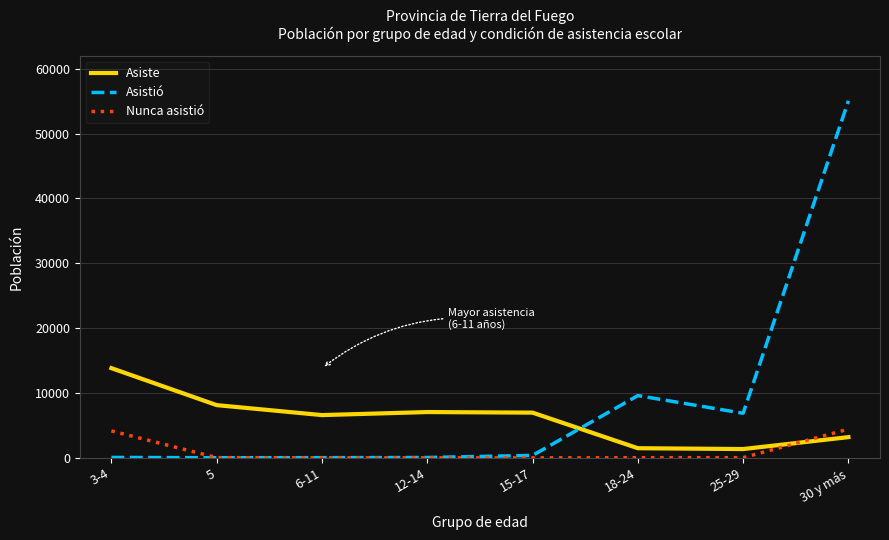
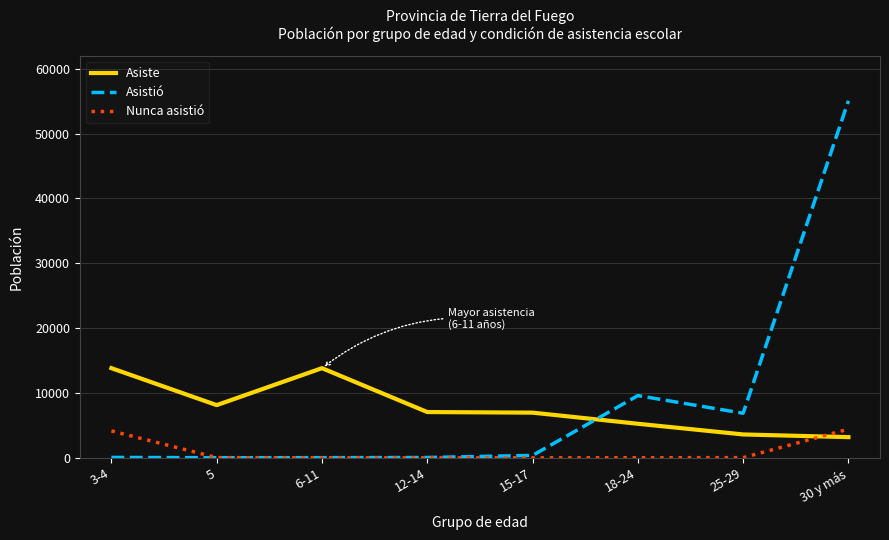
Asiste, 6-11: 7000 -> 14000
Asiste, 18-24: 1000 -> 5000
Asiste, 25-29: 1000 -> 4000
